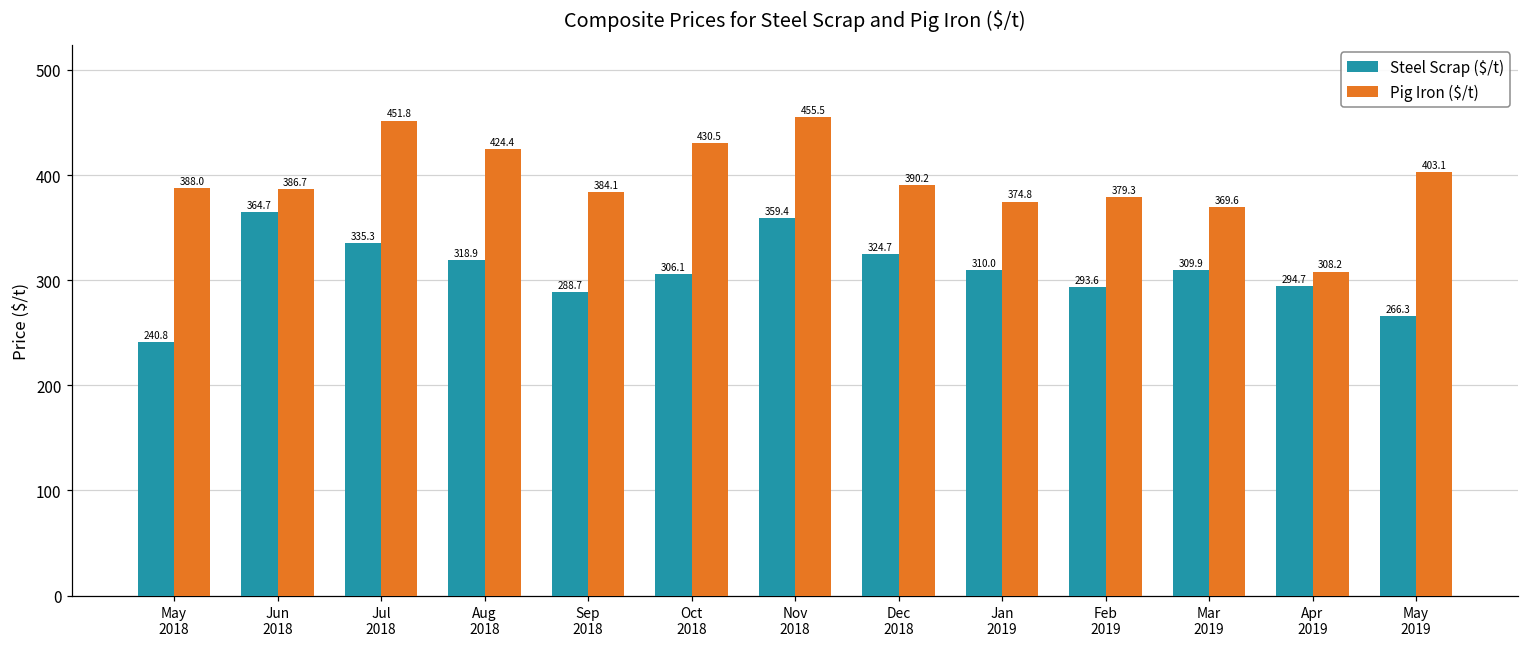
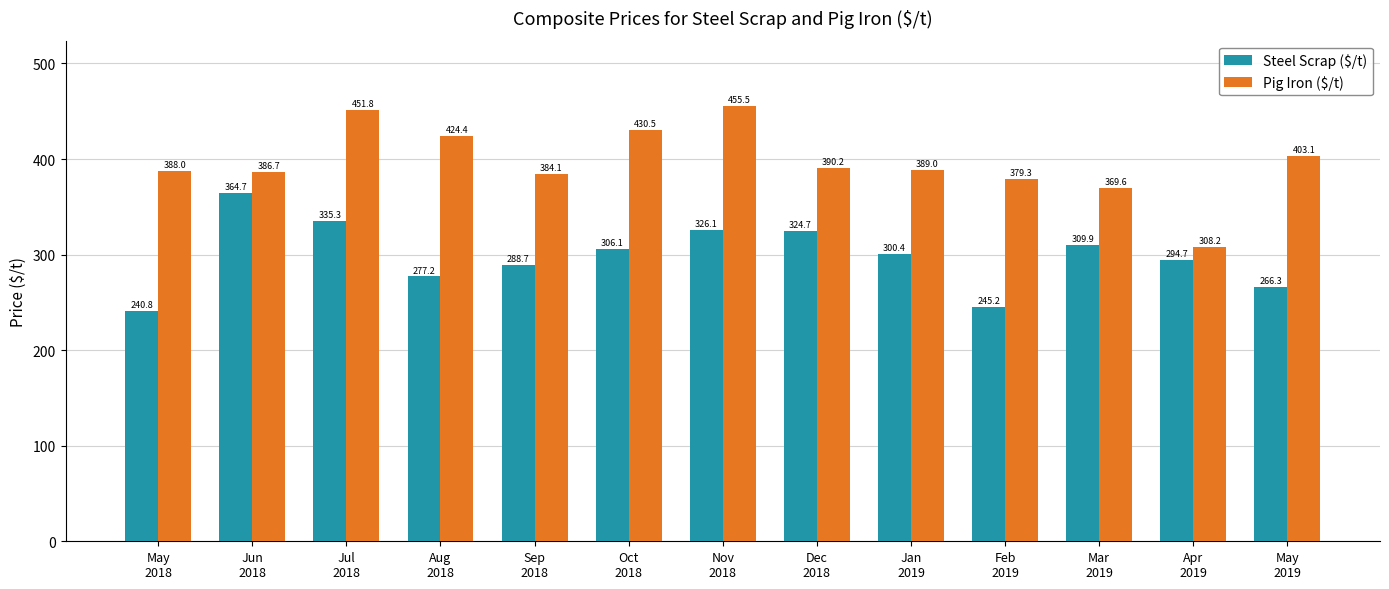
Steel Scrap ($/t), Aug 2018: 318.9 -> 277.2
Steel Scrap ($/t), Nov 2018: 359.4 -> 326.1
Steel Scrap ($/t), Jan 2019: 310.0 -> 300.4
Pig Iron ($/t), Jan 2019: 374.8 -> 389.0
Steel Scrap ($/t), Feb 2019: 293.6 -> 245.2
